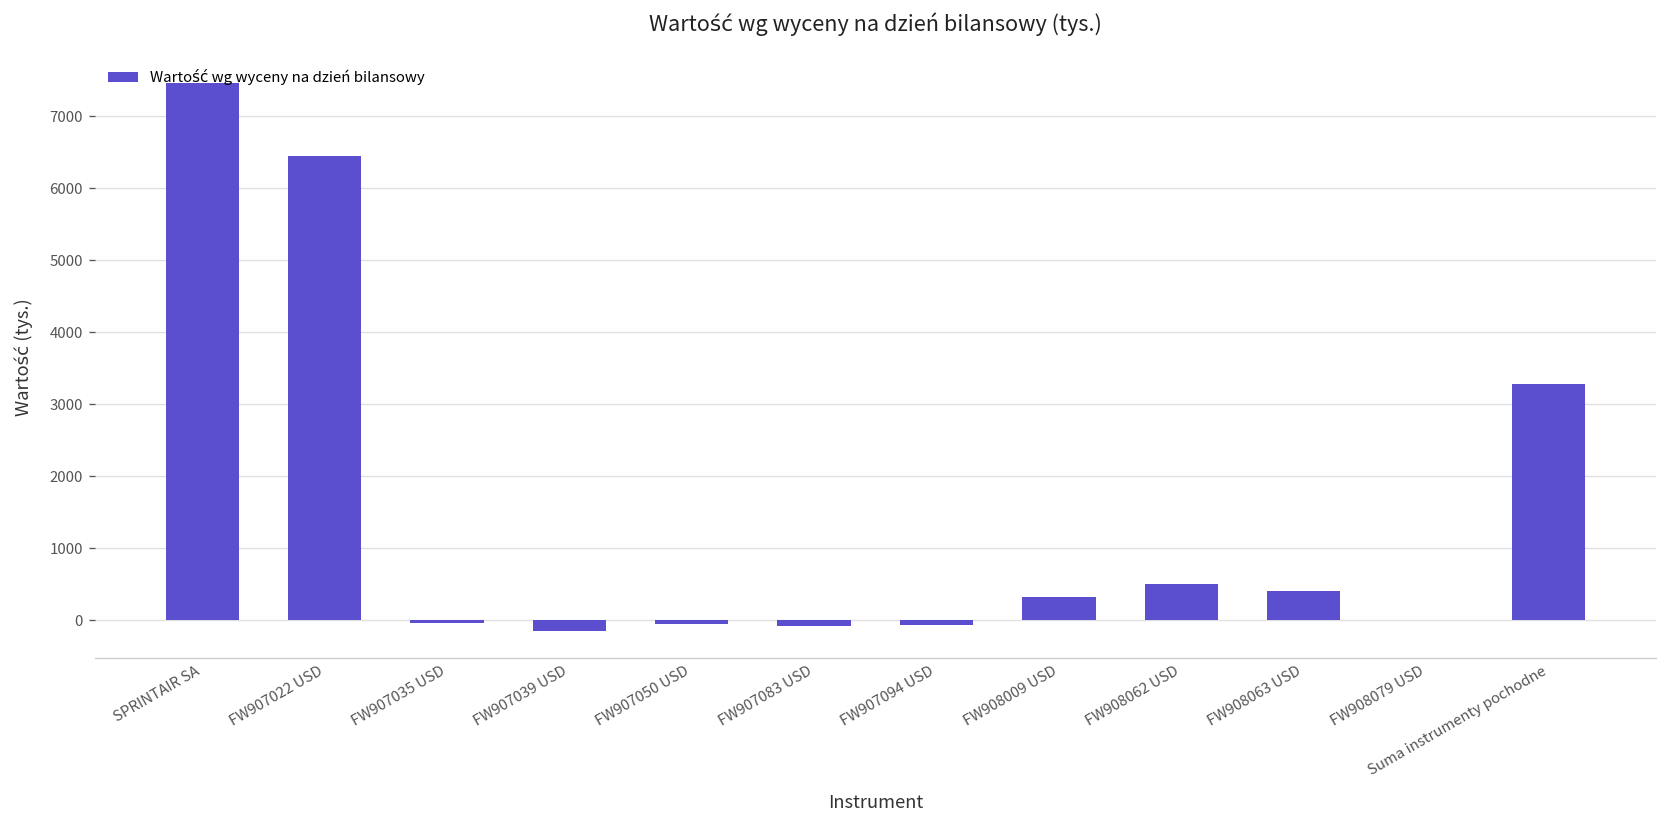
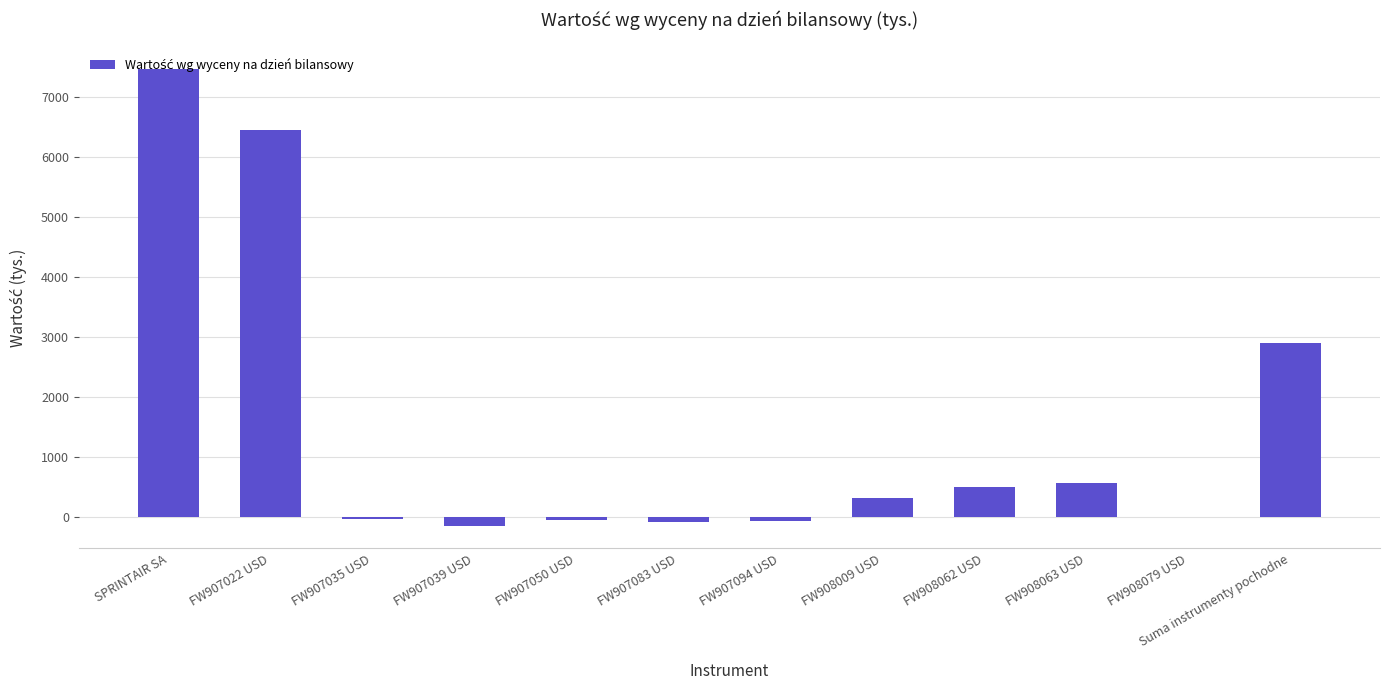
FW908063 USD: 400 -> 600
Suma instrumenty pochodne: 3300 -> 2900
